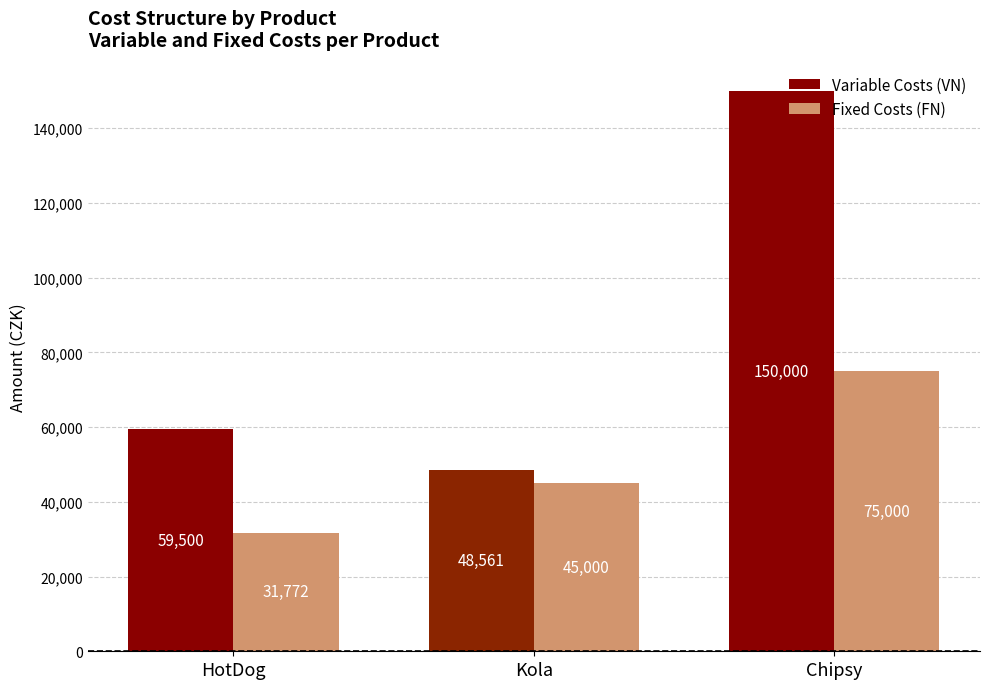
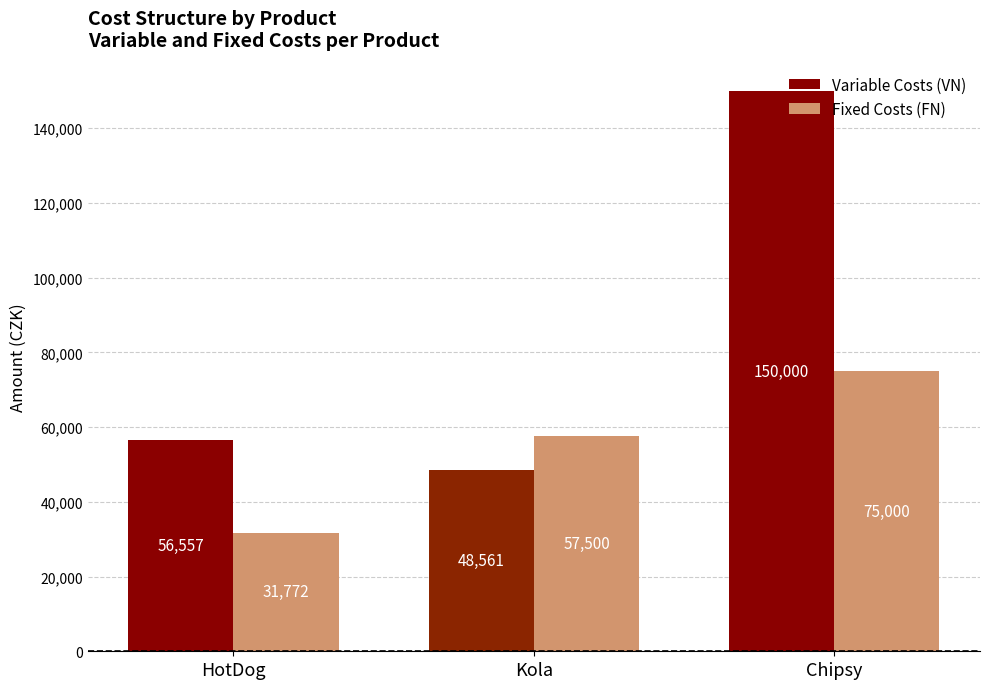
Variable Costs (VN), HotDog: 59,500 -> 56,557
Fixed Costs (FN), Kola: 45,000 -> 57,500
